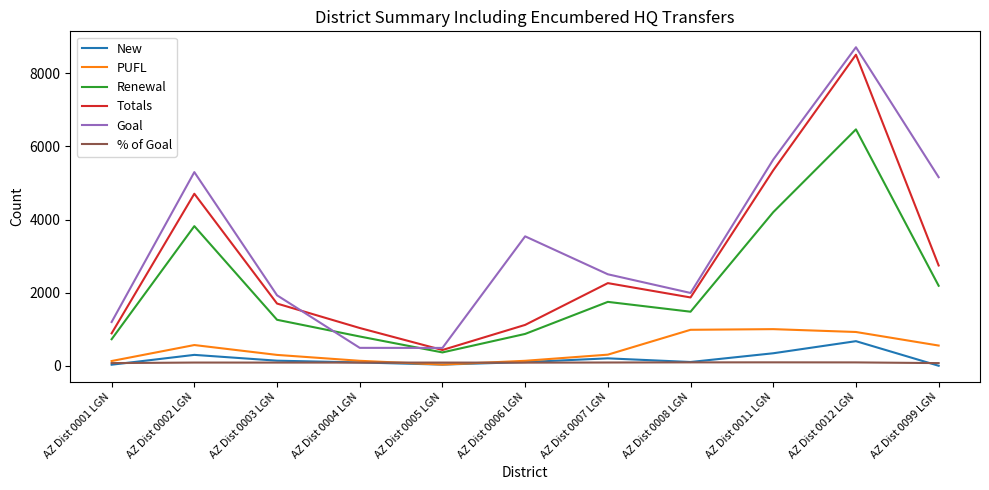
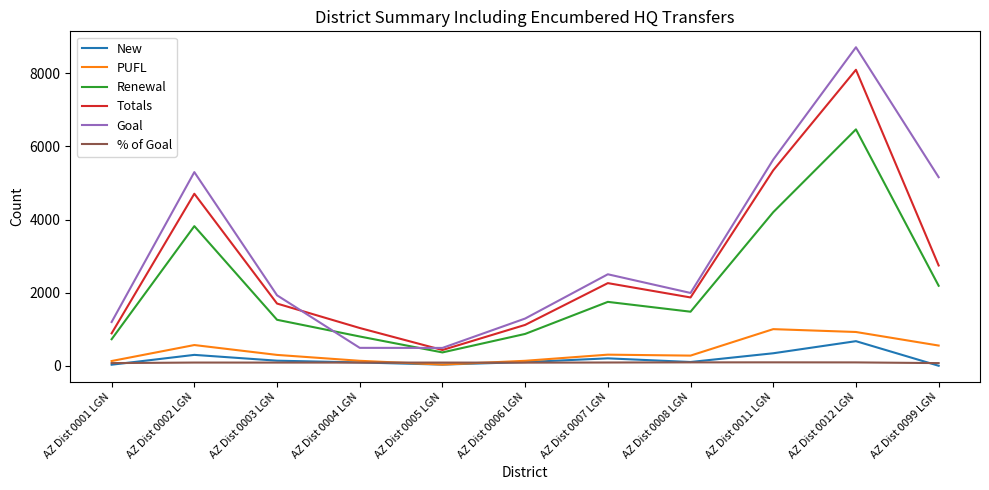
Goal, AZ Dist 0006 LGN: 3500 -> 1300
PUFL, AZ Dist 0008 LGN: 1000 -> 300
Totals, AZ Dist 0012 LGN: 8500 -> 8100
